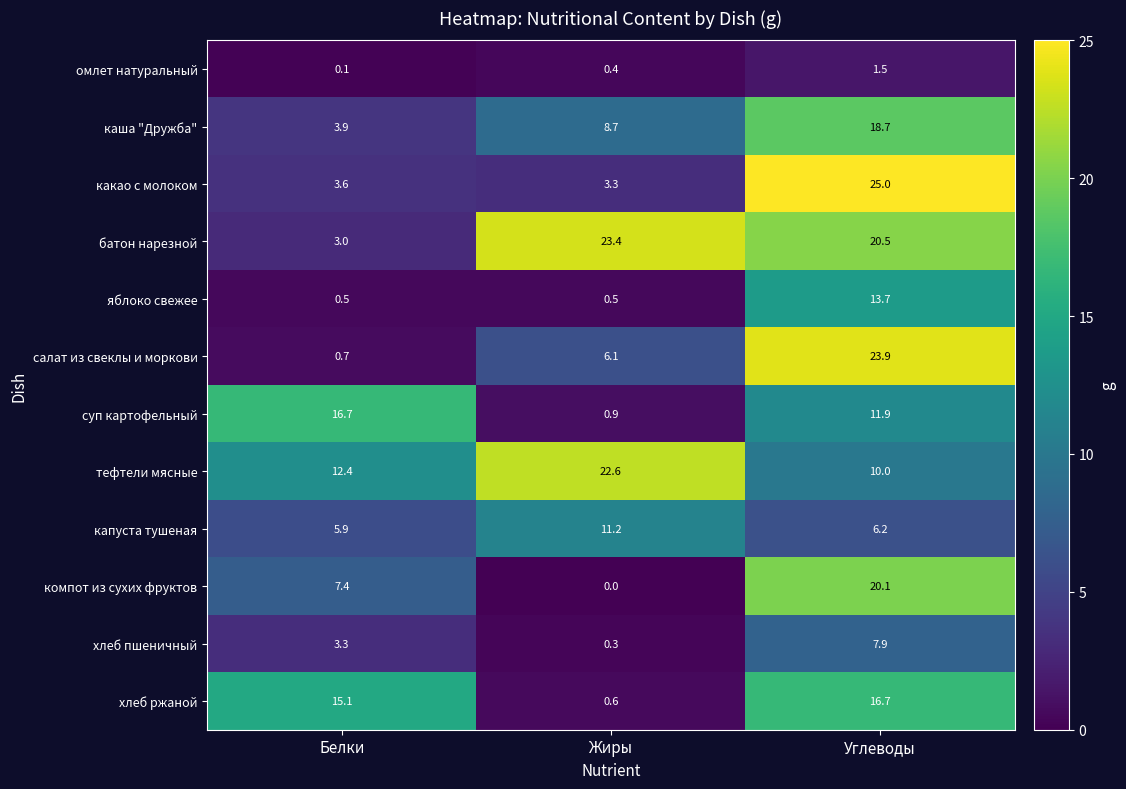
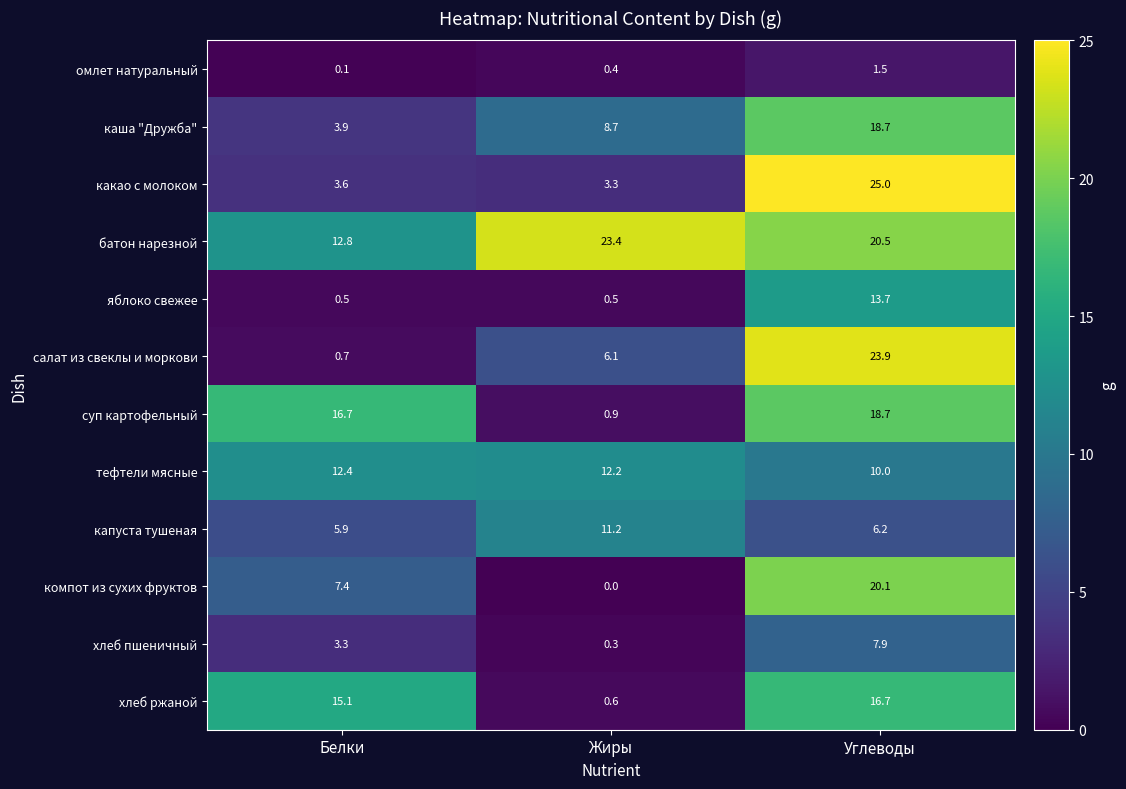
батон нарезной, Белки: 3.0 -> 12.8
суп картофельный, Углеводы: 11.9 -> 18.7
тефтели мясные, Жиры: 22.6 -> 12.2
